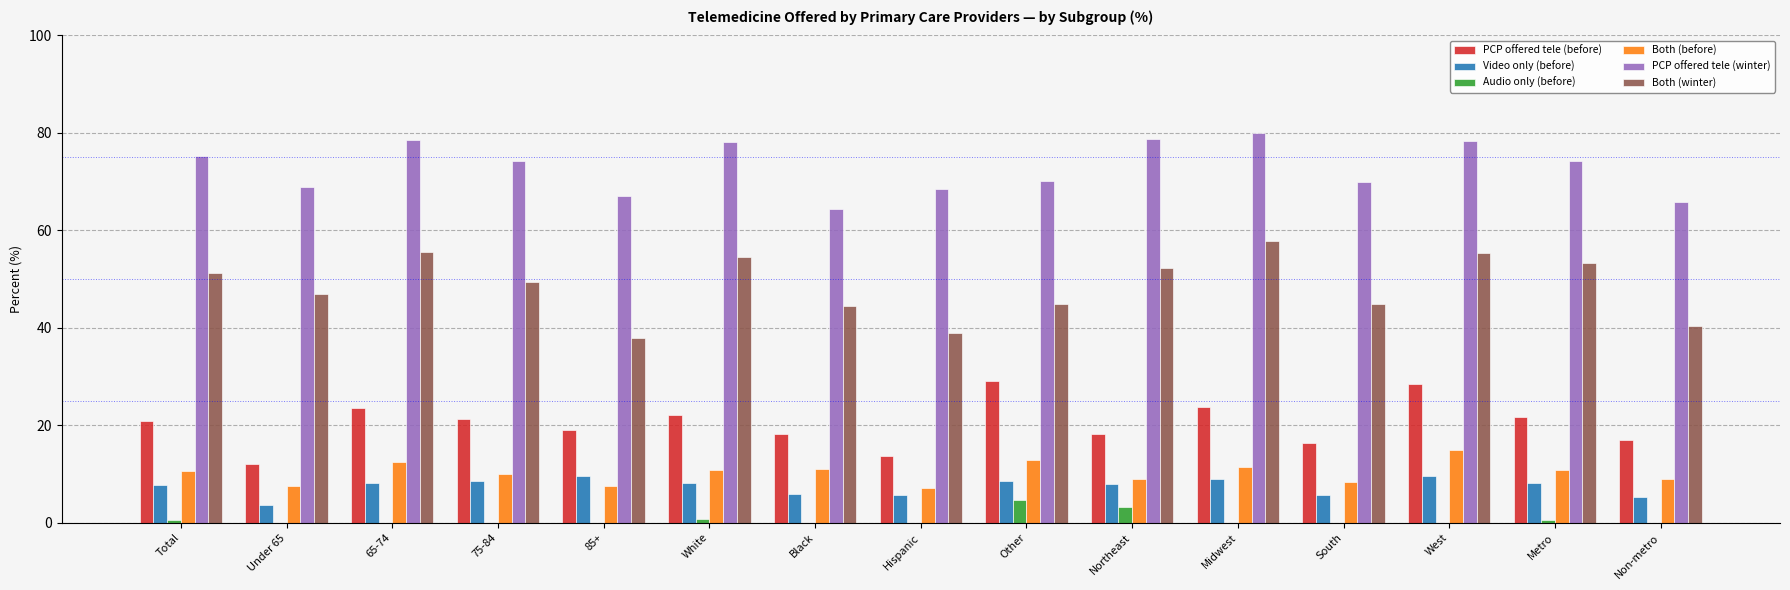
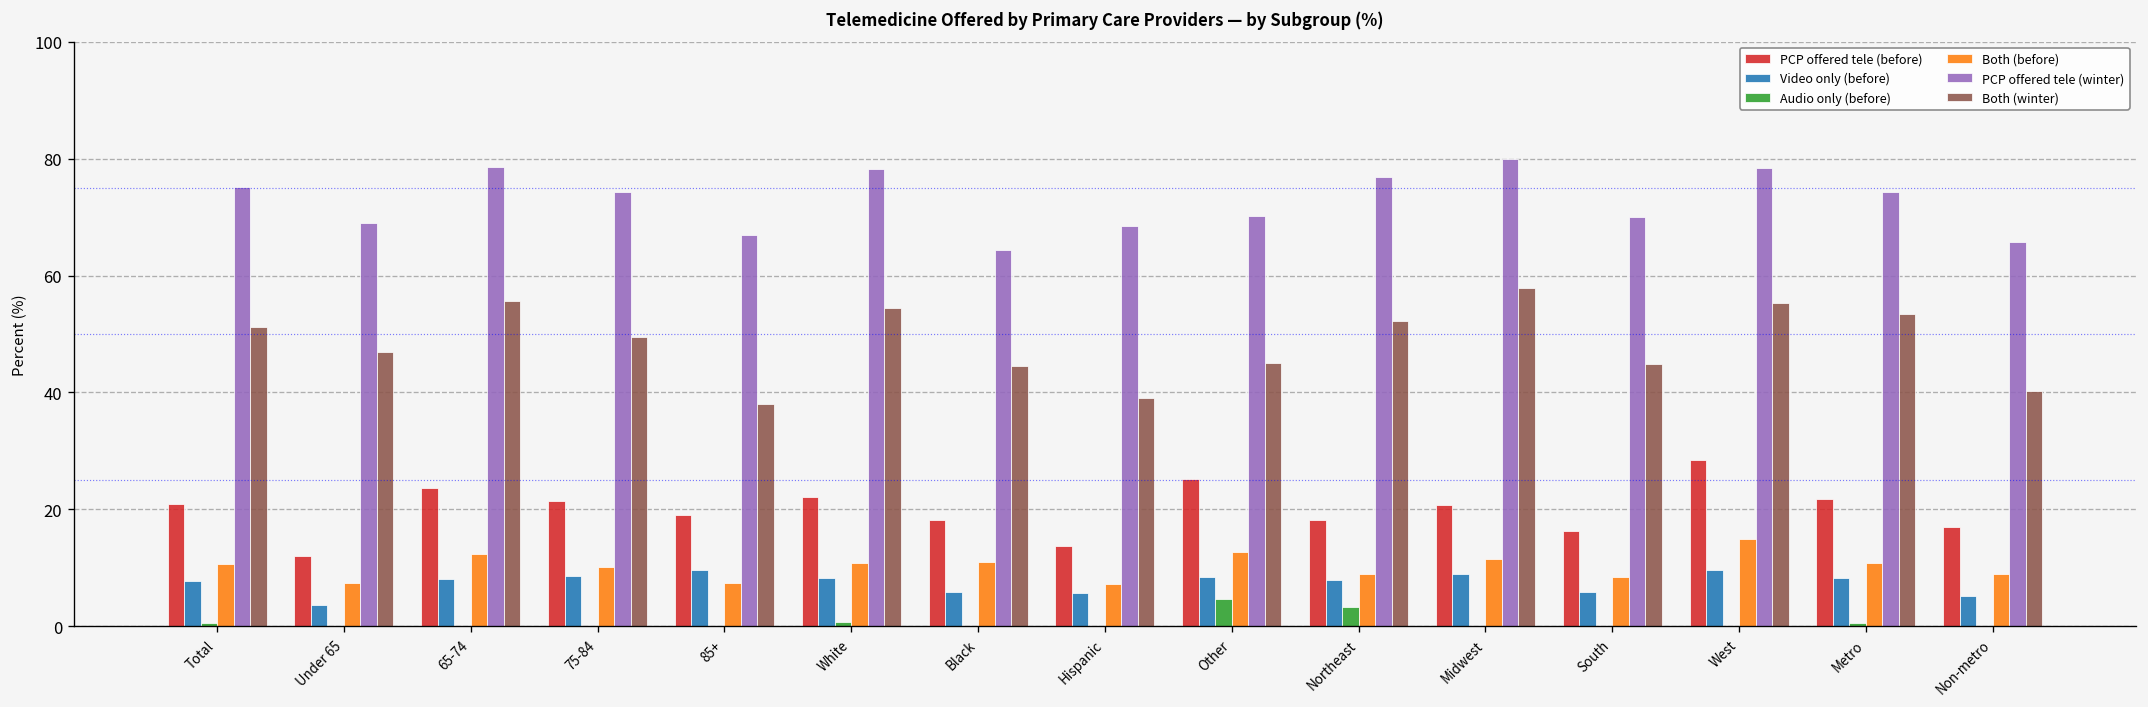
PCP offered tele (before), Other: 29 -> 25
PCP offered tele (winter), Northeast: 79 -> 77
PCP offered tele (before), Midwest: 24 -> 21
